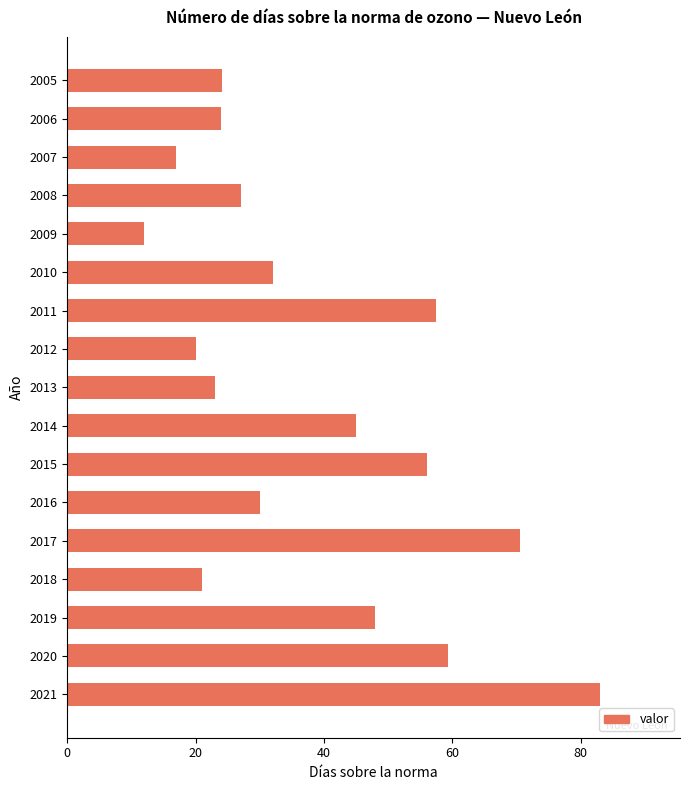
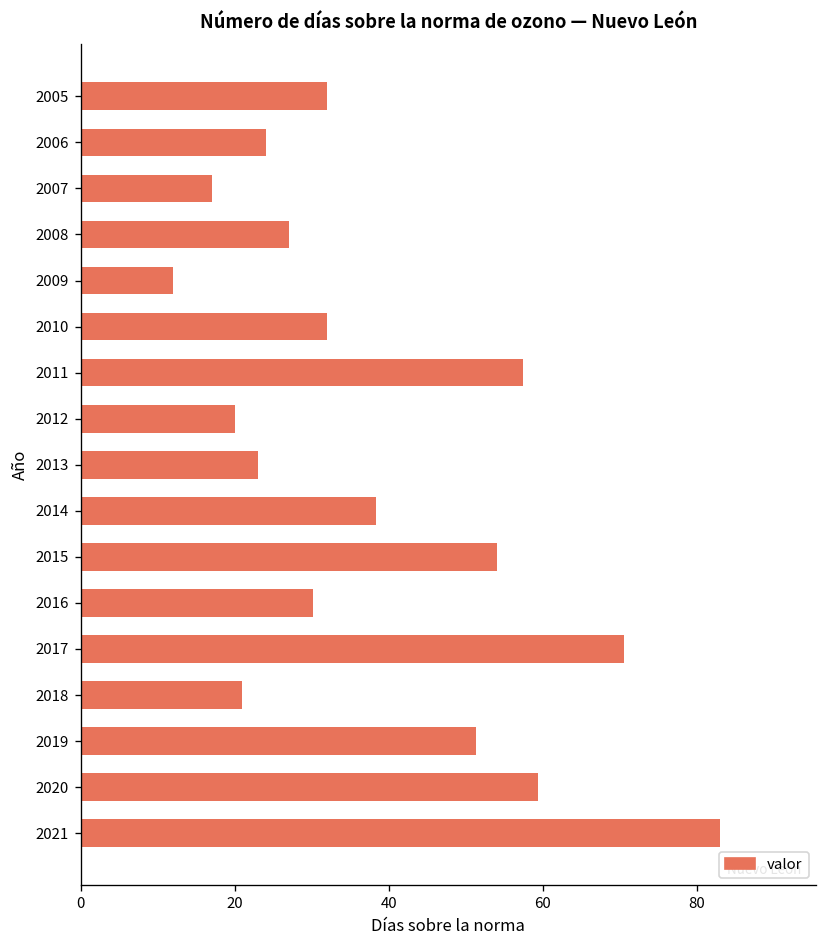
2005: 24 -> 32
2014: 45 -> 38
2015: 56 -> 54
2019: 48 -> 51
